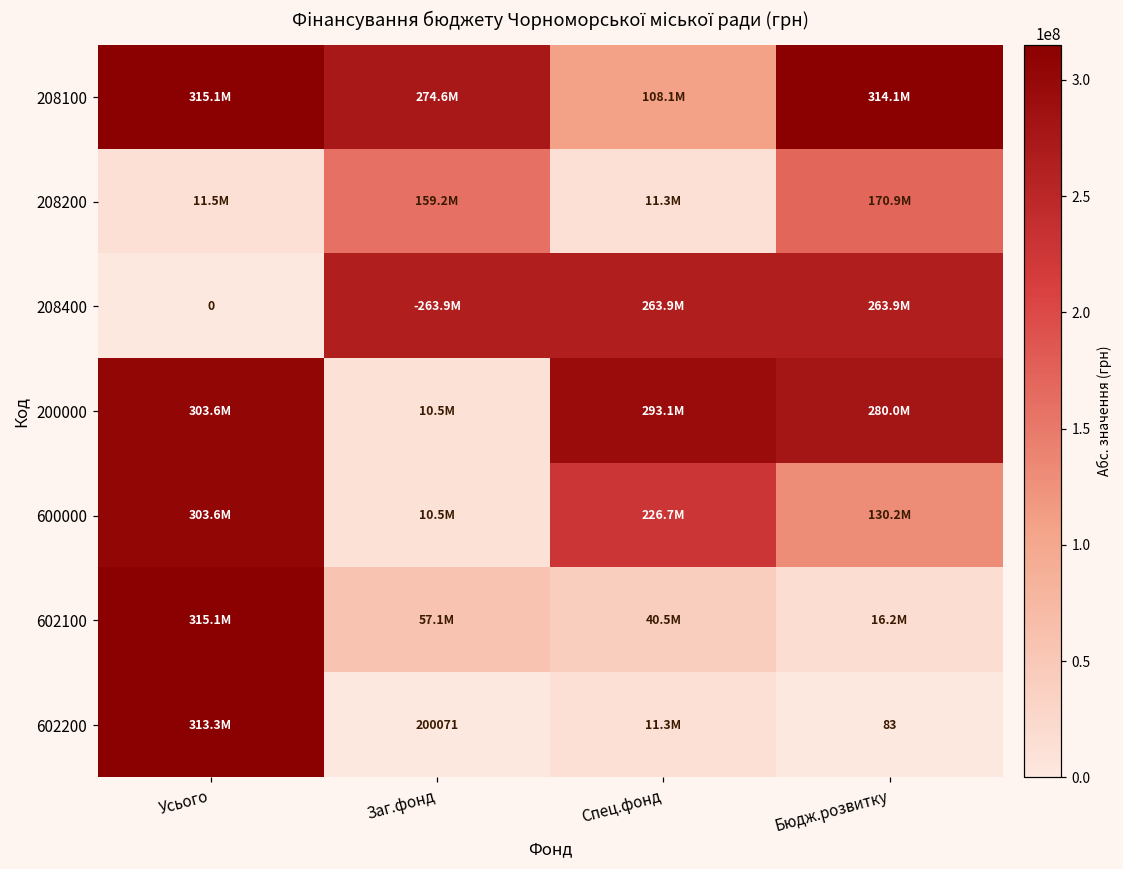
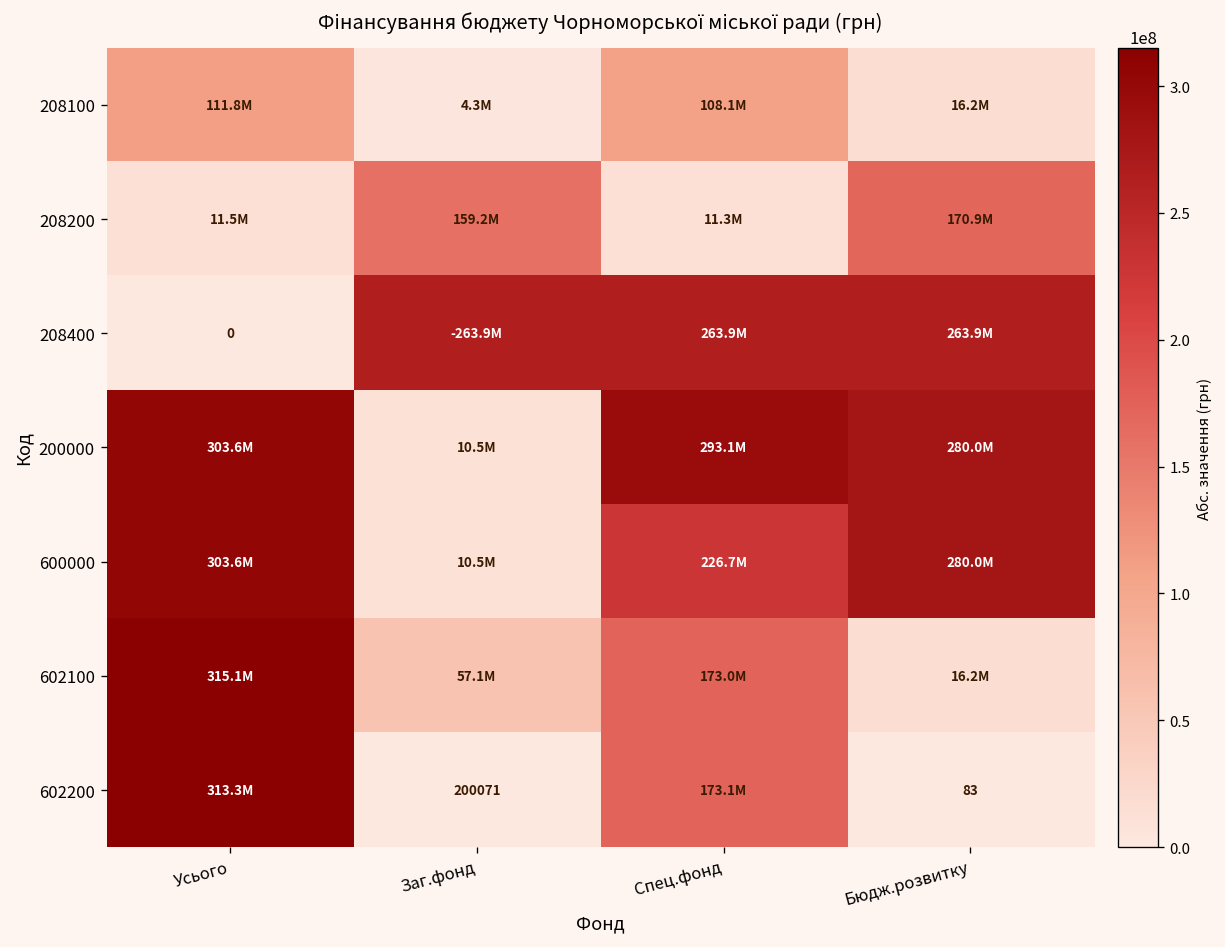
208100, Усього: 315.1M -> 111.8M
208100, Заг.фонд: 274.6M -> 4.3M
208100, Бюдж.розвитку: 314.1M -> 16.2M
600000, Бюдж.розвитку: 130.2M -> 280.0M
602100, Спец.фонд: 40.5M -> 173.0M
602200, Спец.фонд: 11.3M -> 173.1M
